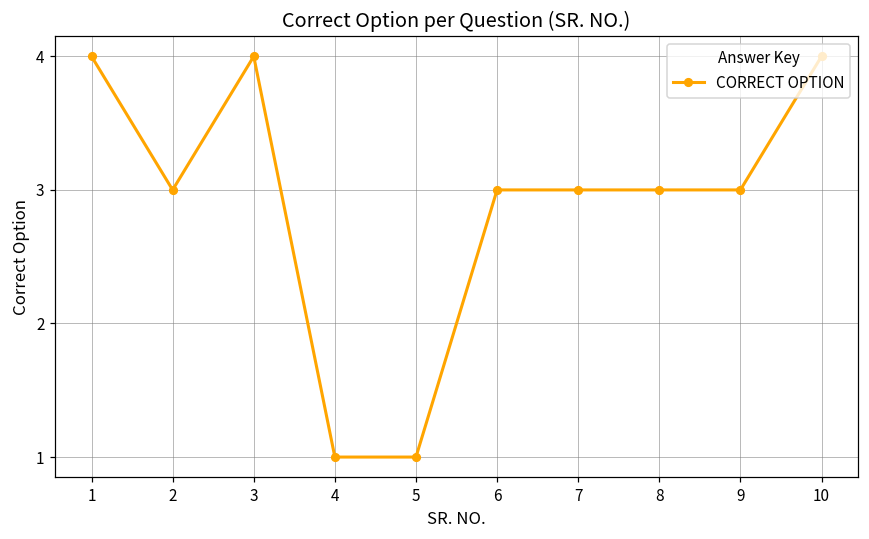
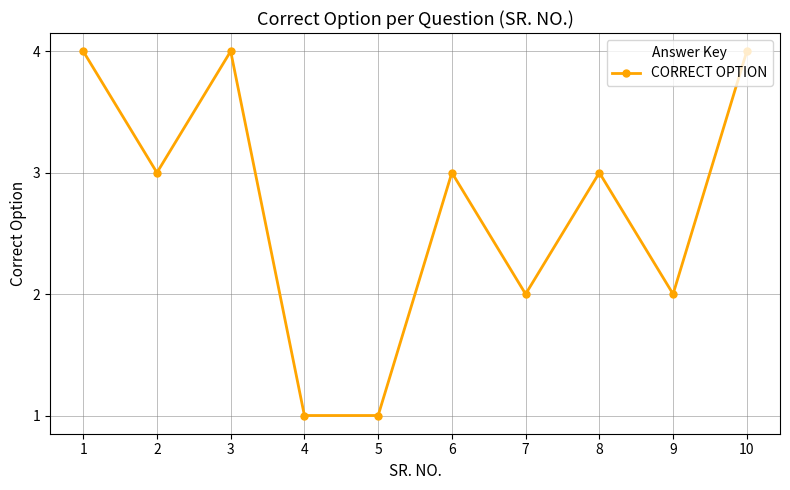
7: 3 -> 2
9: 3 -> 2
